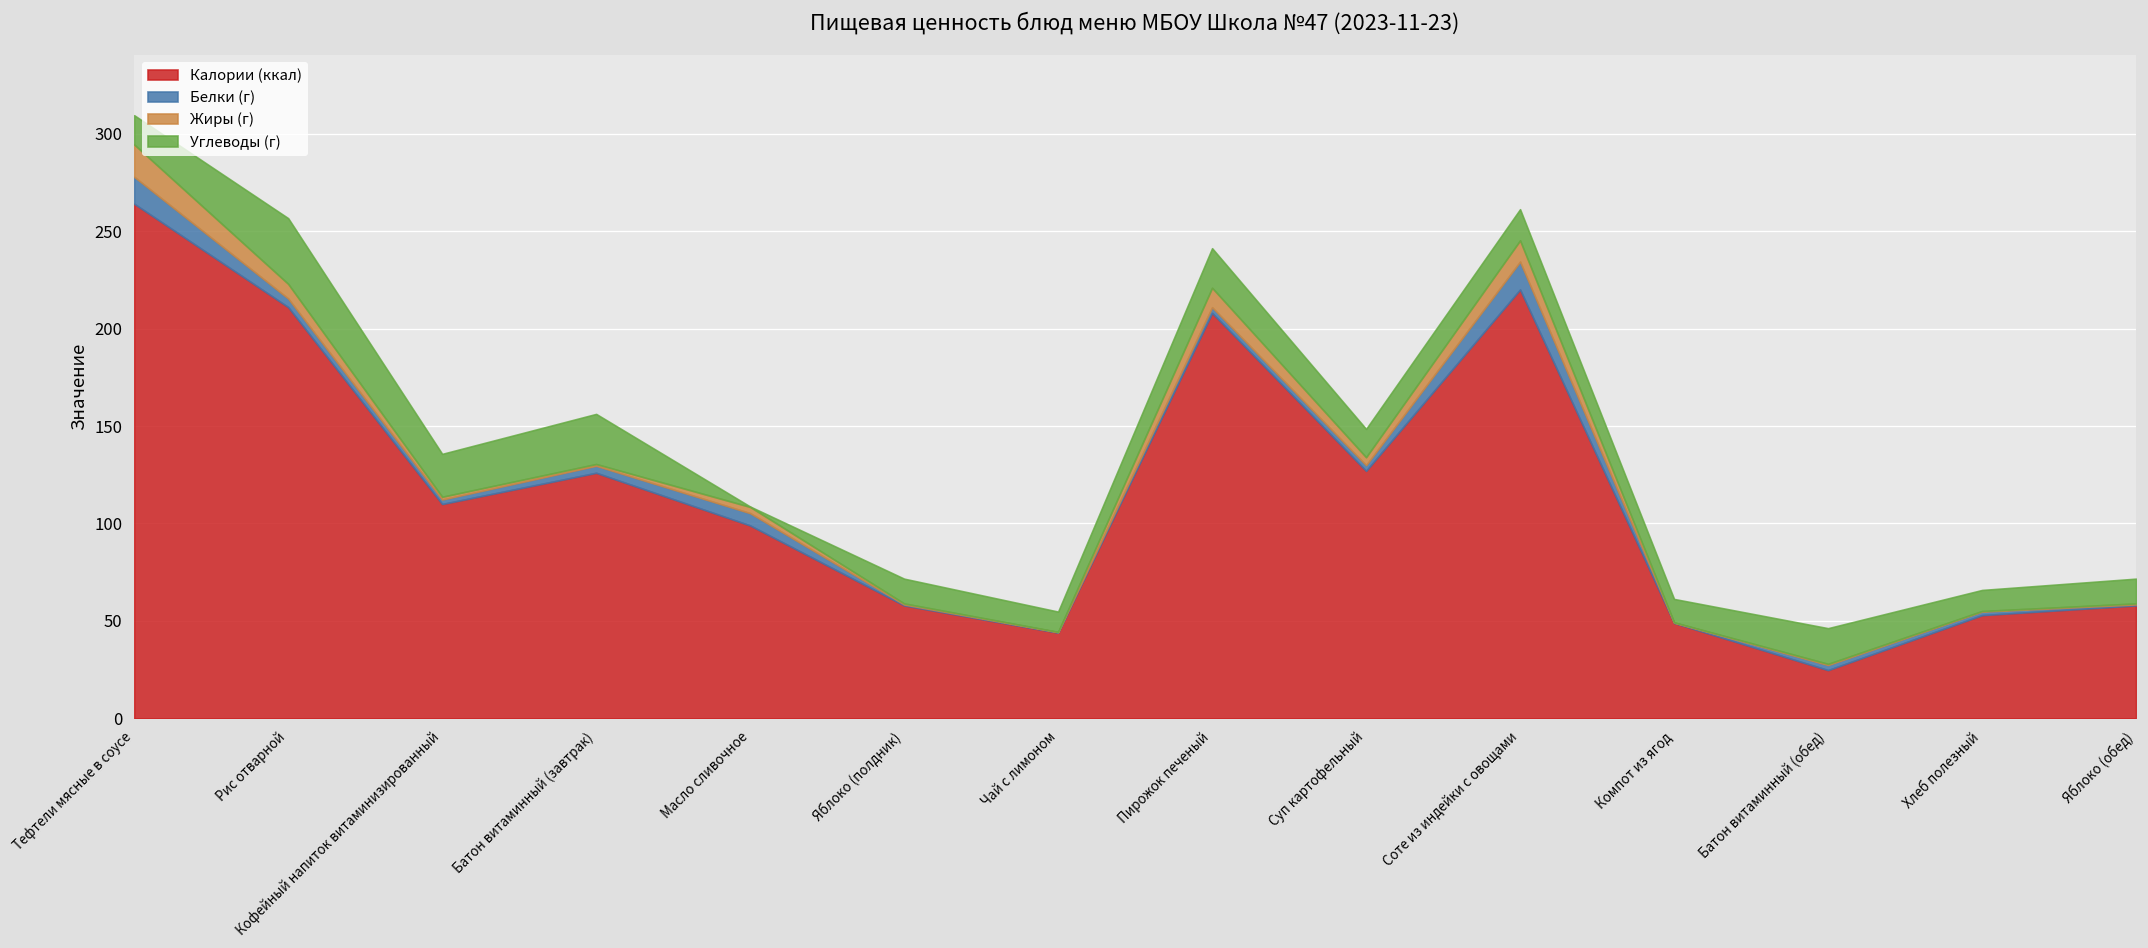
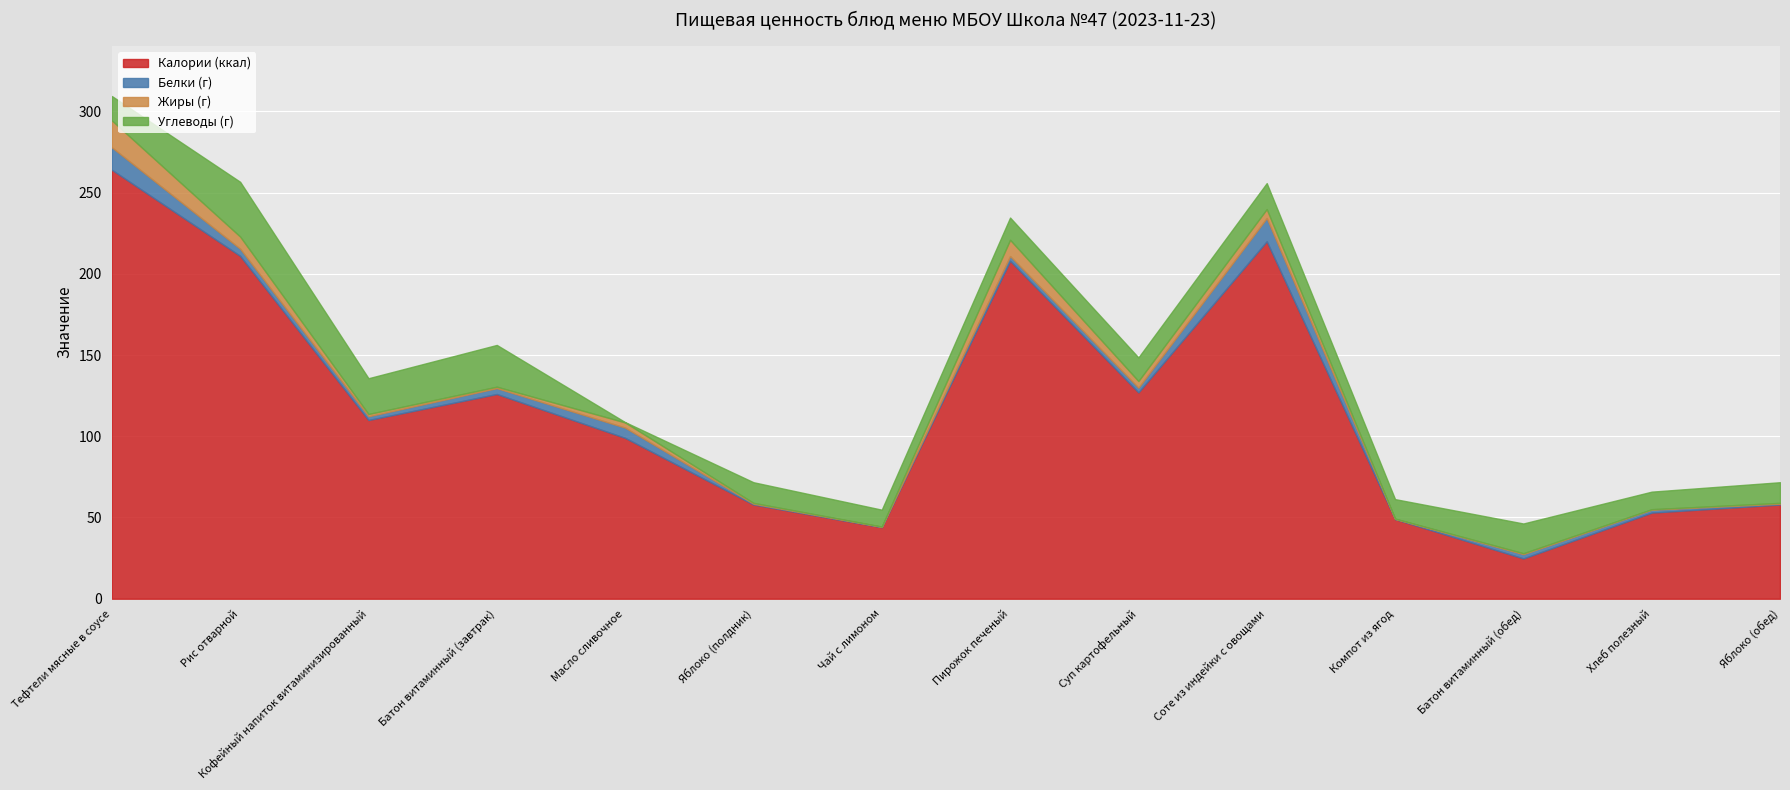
Углеводы (г), Пирожок печеный: 20 -> 14
Жиры (г), Соте из индейки с овощами: 11 -> 6
